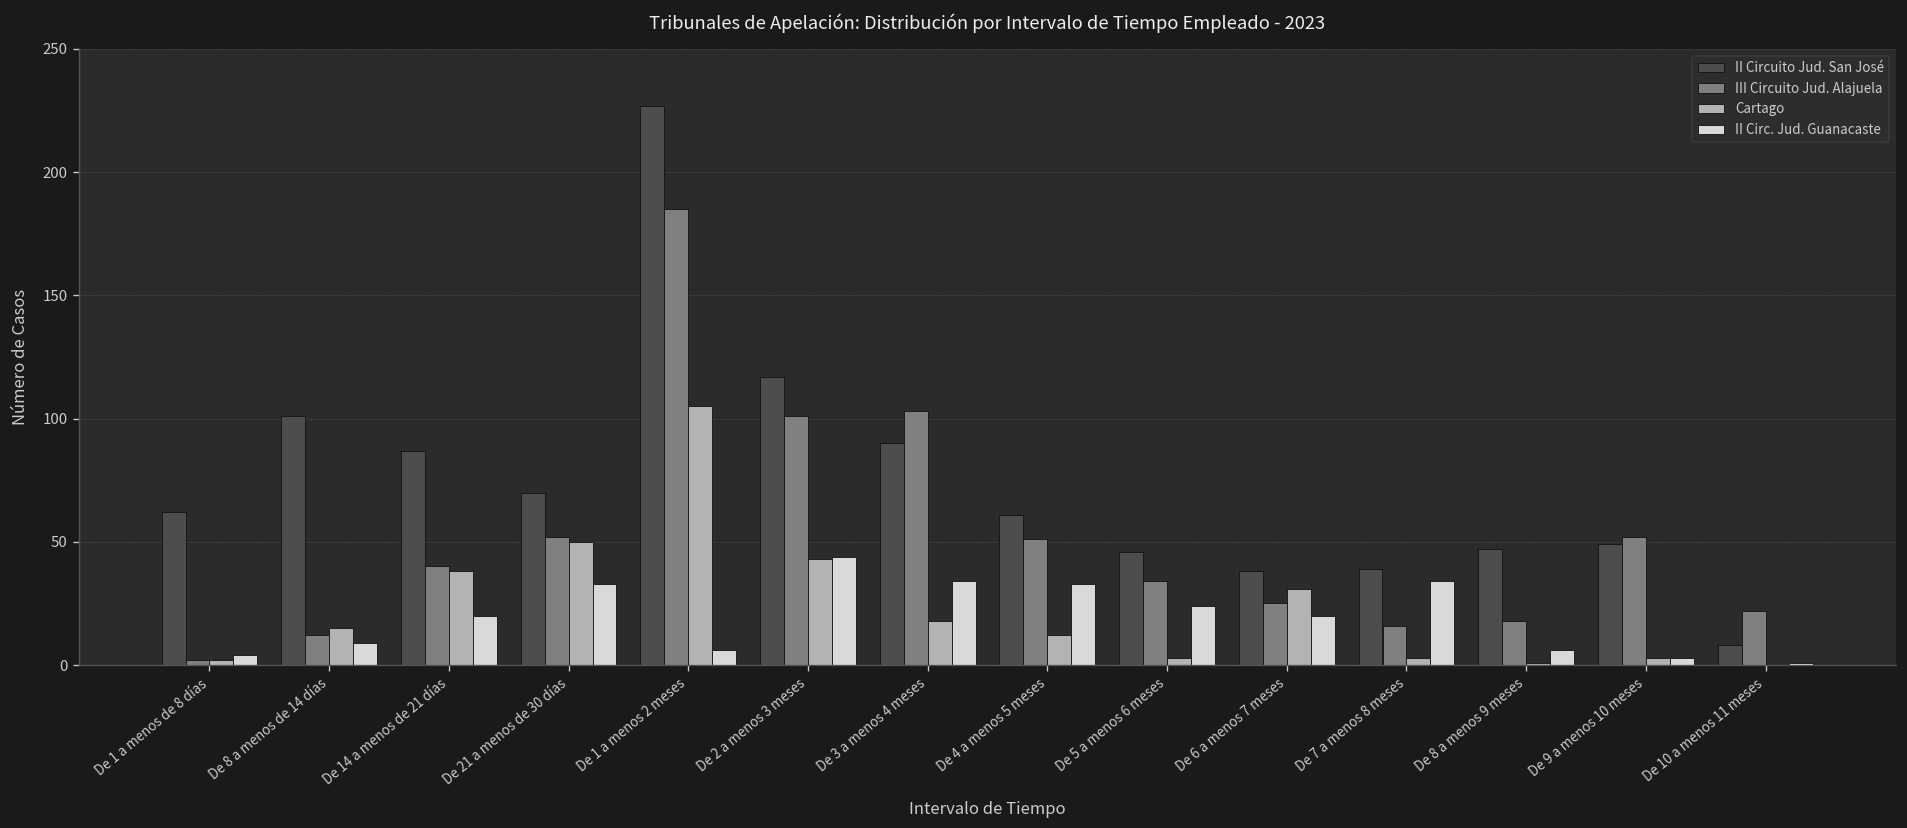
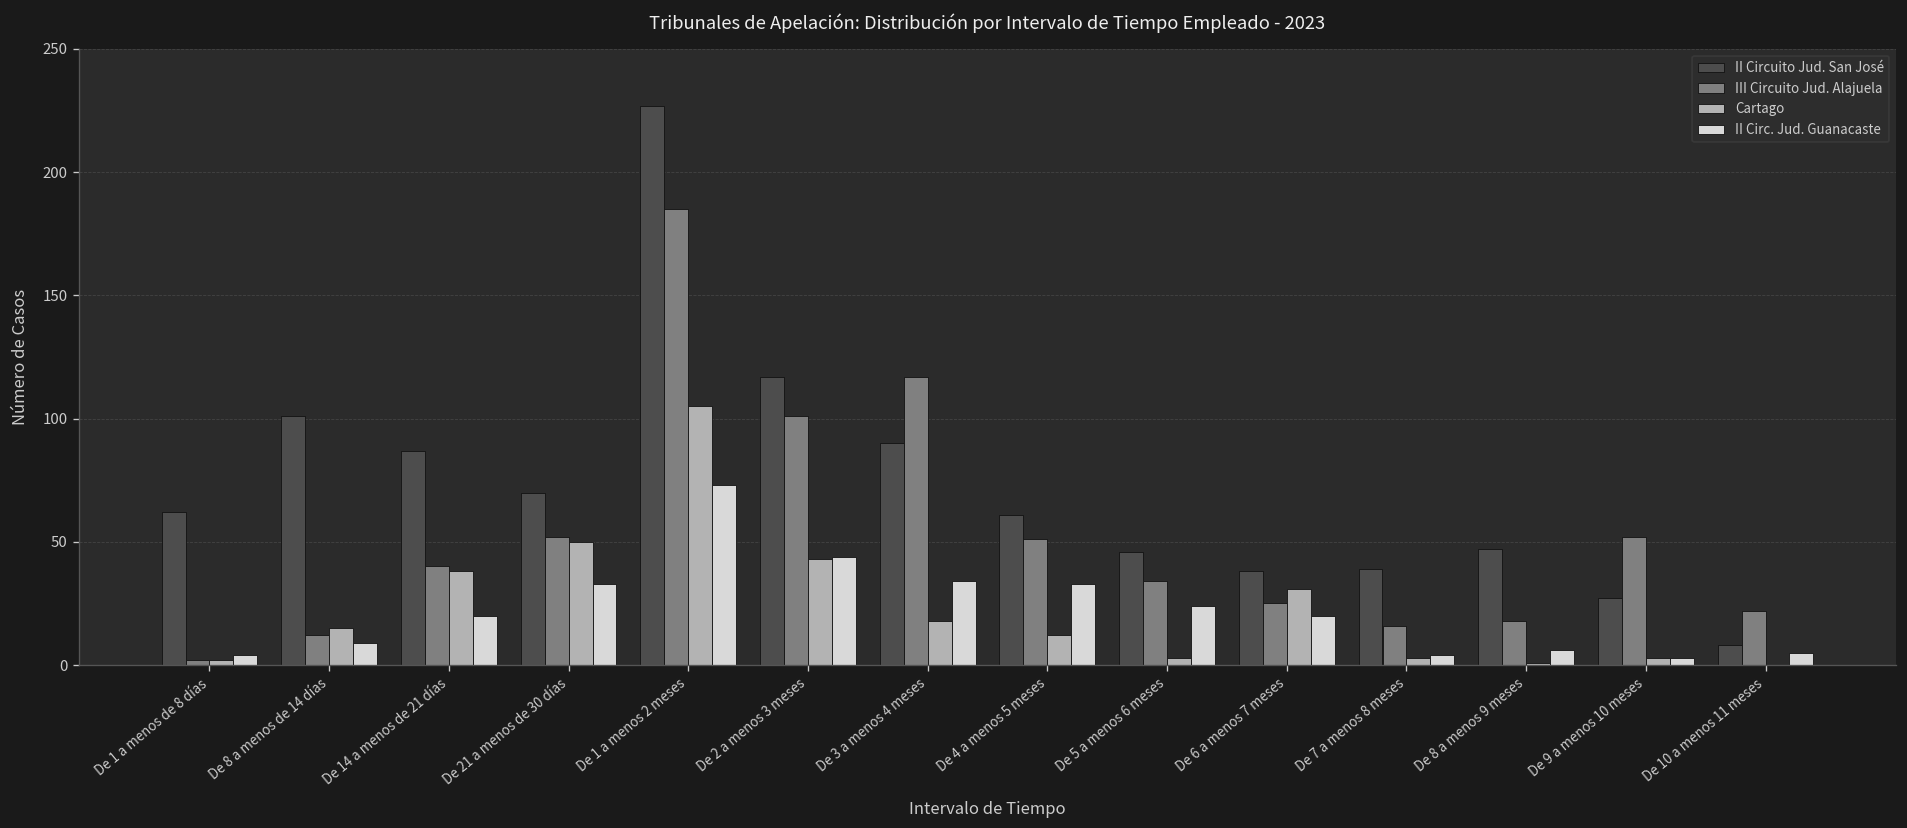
II Circ. Jud. Guanacaste, De 1 a menos 2 meses: 6 -> 73
III Circuito Jud. Alajuela, De 3 a menos 4 meses: 103 -> 117
II Circ. Jud. Guanacaste, De 7 a menos 8 meses: 34 -> 4
II Circuito Jud. San José, De 9 a menos 10 meses: 49 -> 27
II Circ. Jud. Guanacaste, De 10 a menos 11 meses: 1 -> 5
